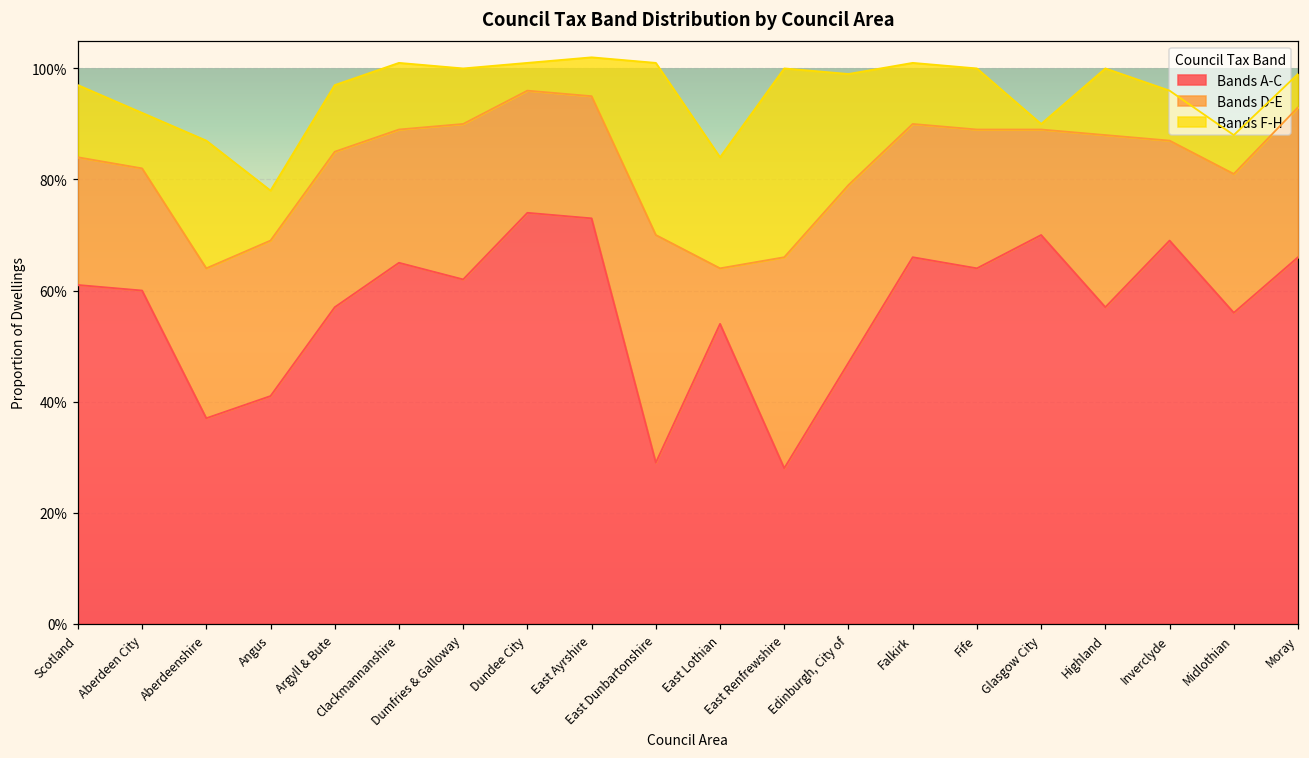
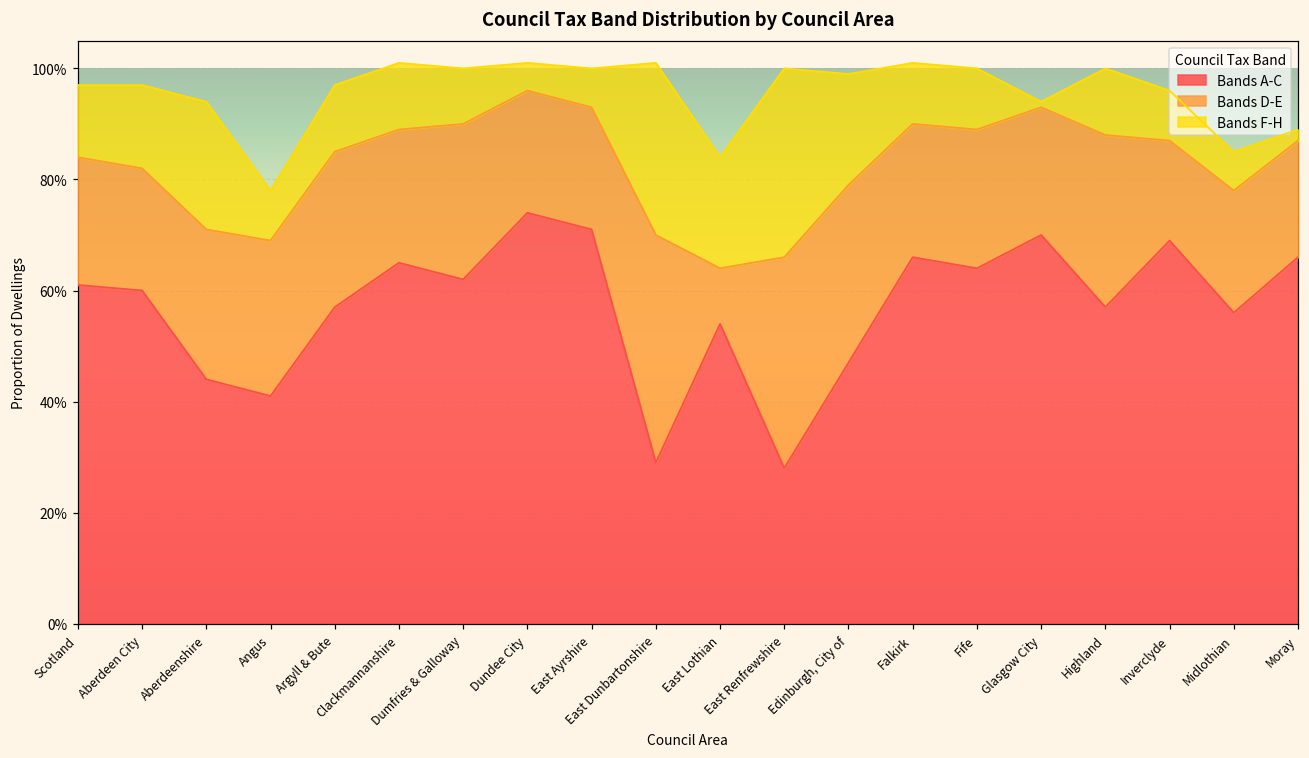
Bands F-H, Aberdeen City: 10% -> 15%
Bands A-C, Aberdeenshire: 37% -> 44%
Bands A-C, East Ayrshire: 73% -> 71%
Bands D-E, Glasgow City: 19% -> 23%
Bands D-E, Midlothian: 25% -> 22%
Bands D-E, Moray: 27% -> 21%
Bands F-H, Moray: 6% -> 2%
